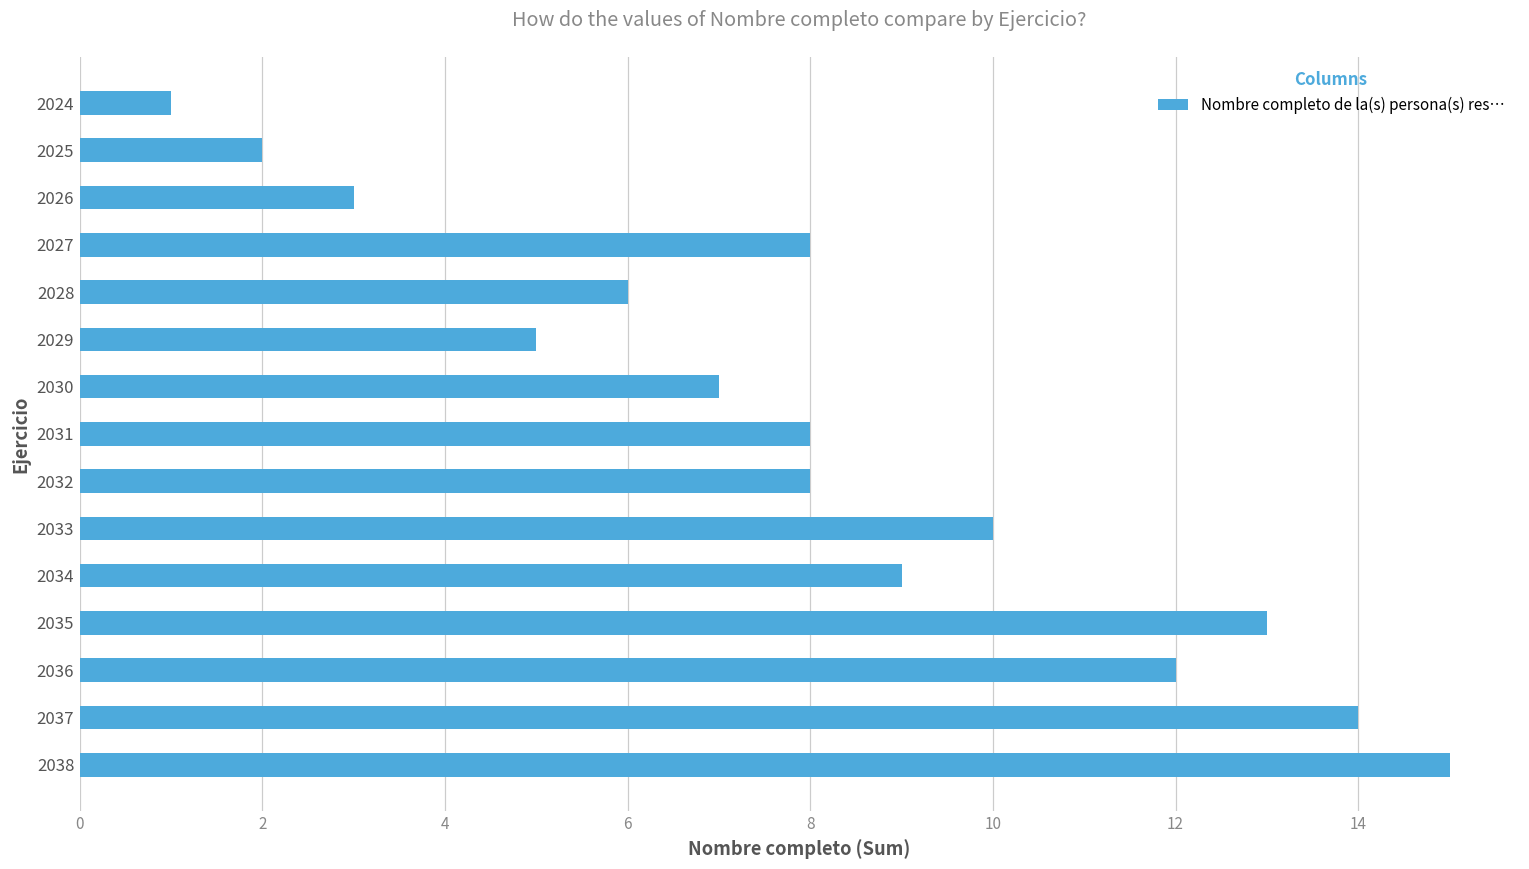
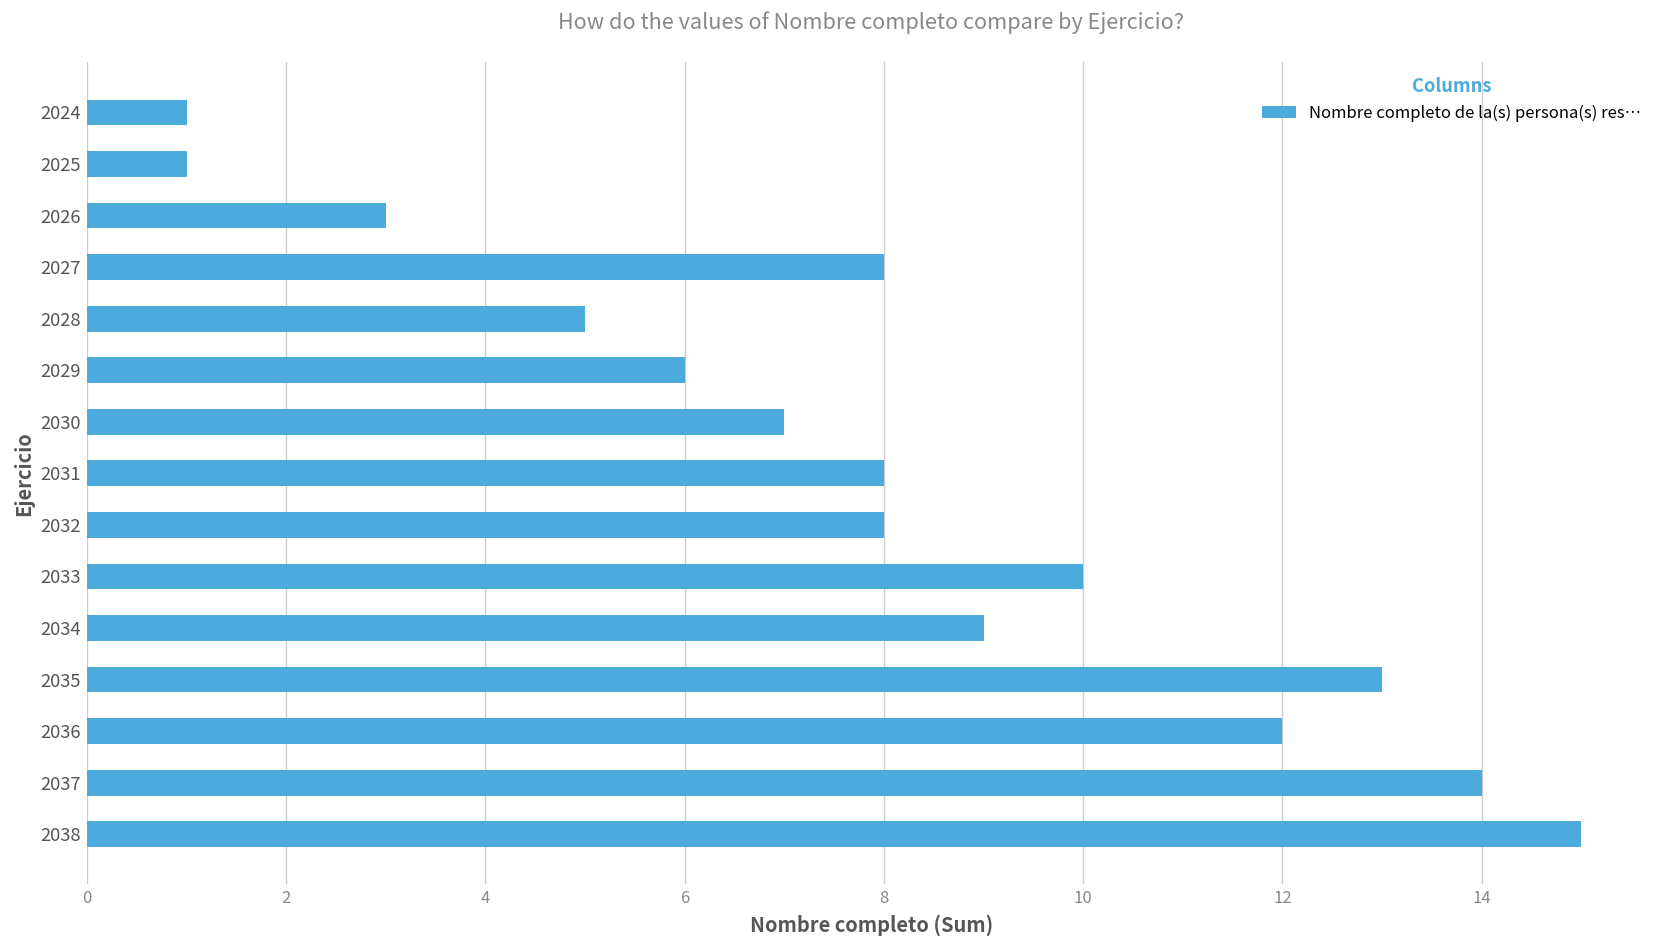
2025: 2 -> 1
2028: 6 -> 5
2029: 5 -> 6
